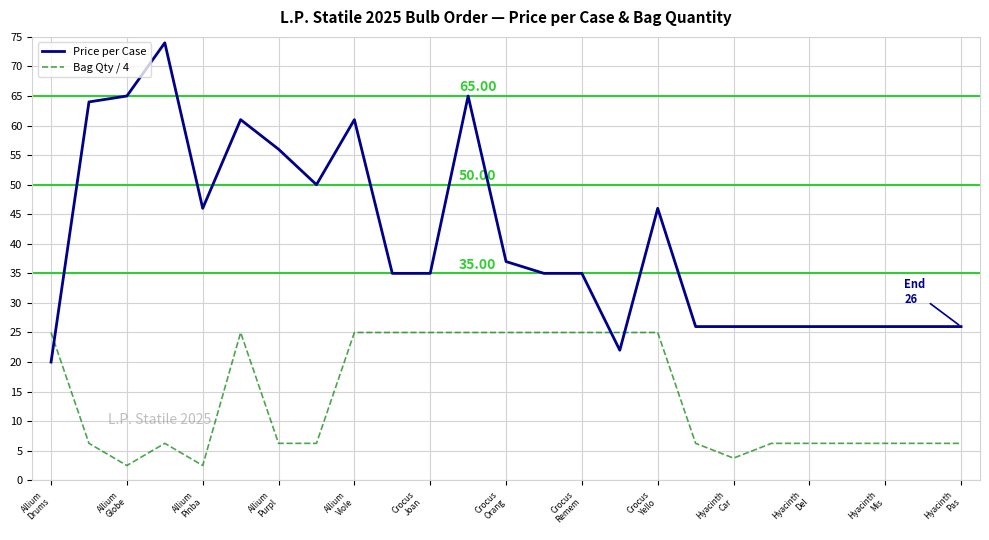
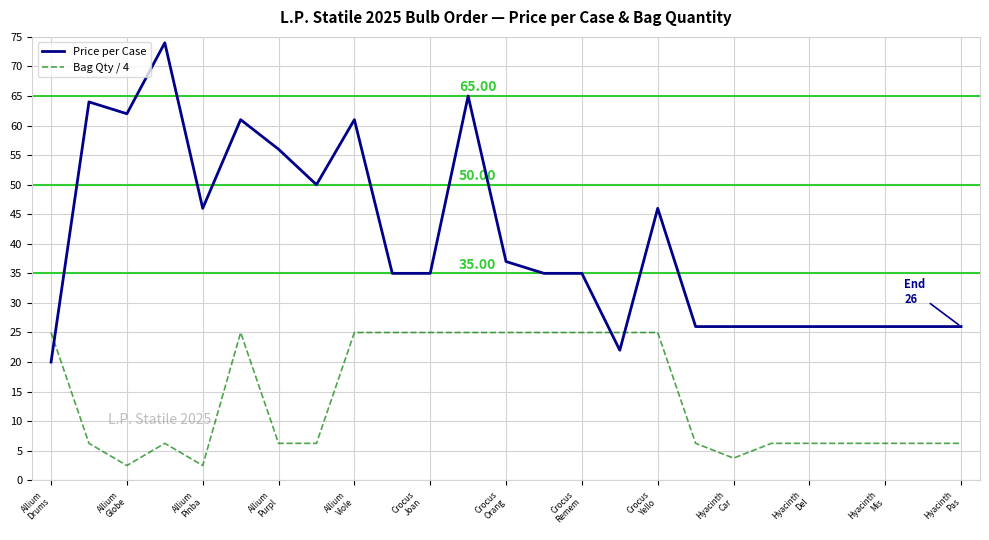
Price per Case, Allium Globe: 65 -> 62
